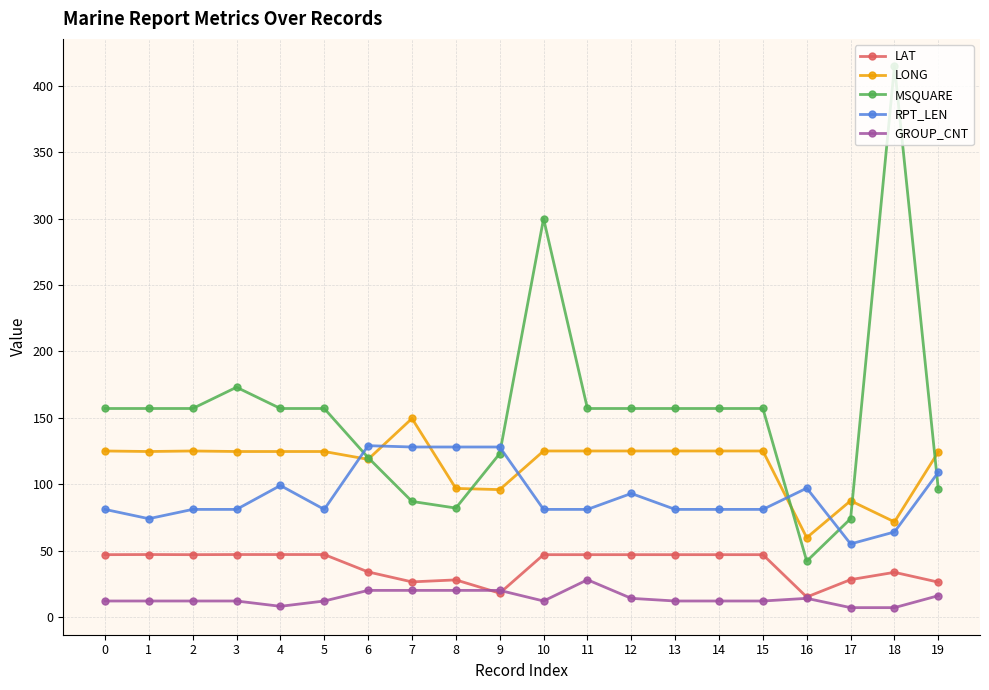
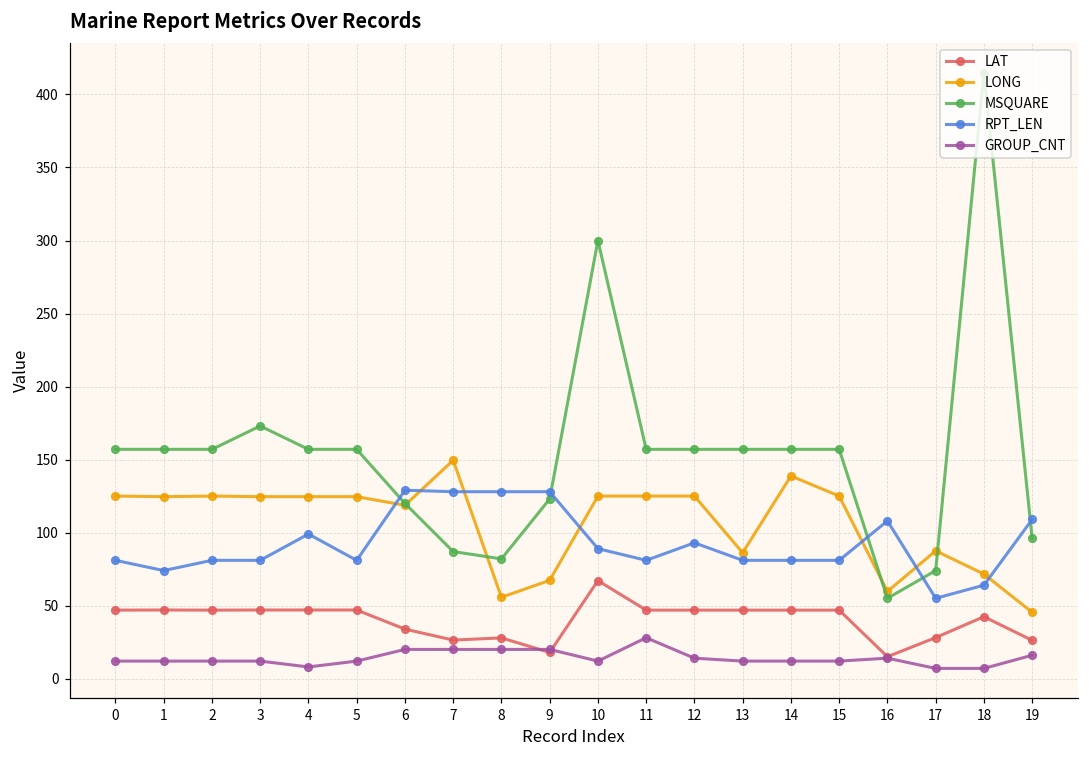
LONG, 8: 97 -> 56
LONG, 9: 96 -> 67
LAT, 10: 47 -> 67
RPT_LEN, 10: 81 -> 89
LONG, 13: 125 -> 86
LONG, 14: 125 -> 139
MSQUARE, 16: 42 -> 55
RPT_LEN, 16: 97 -> 108
LAT, 18: 34 -> 42
LONG, 19: 124 -> 45
